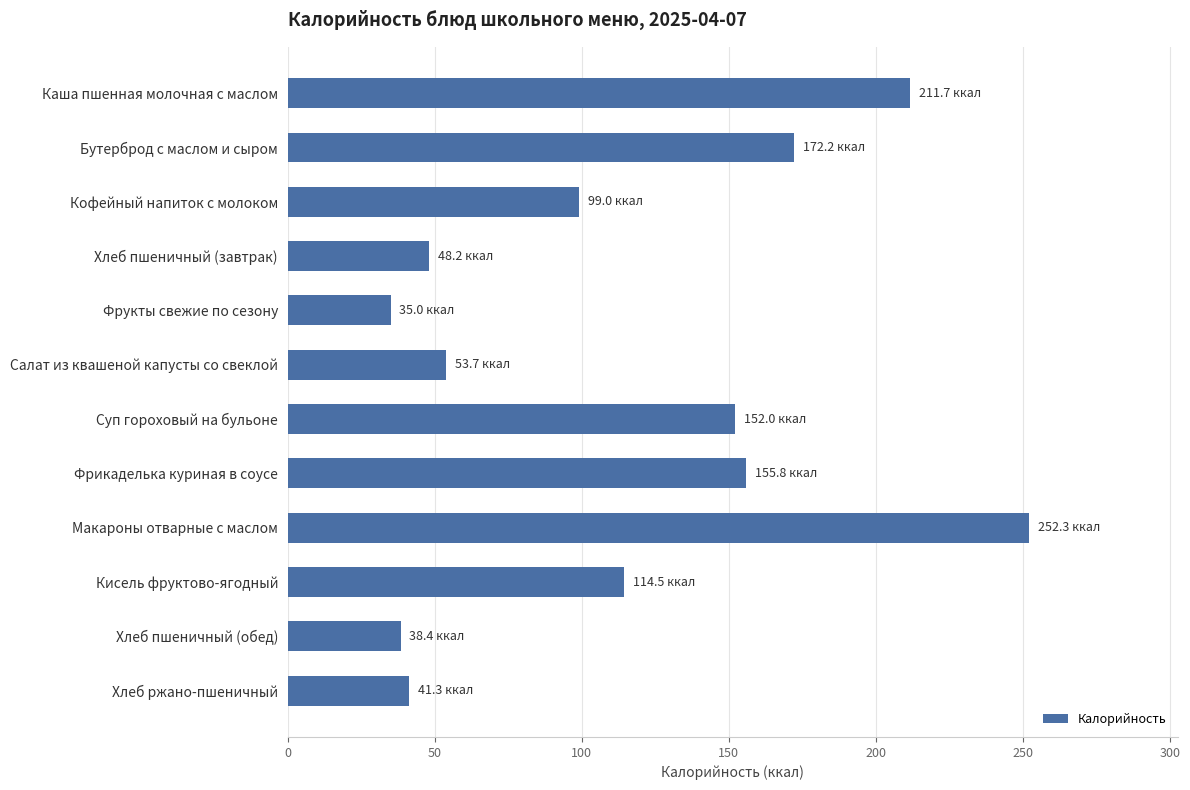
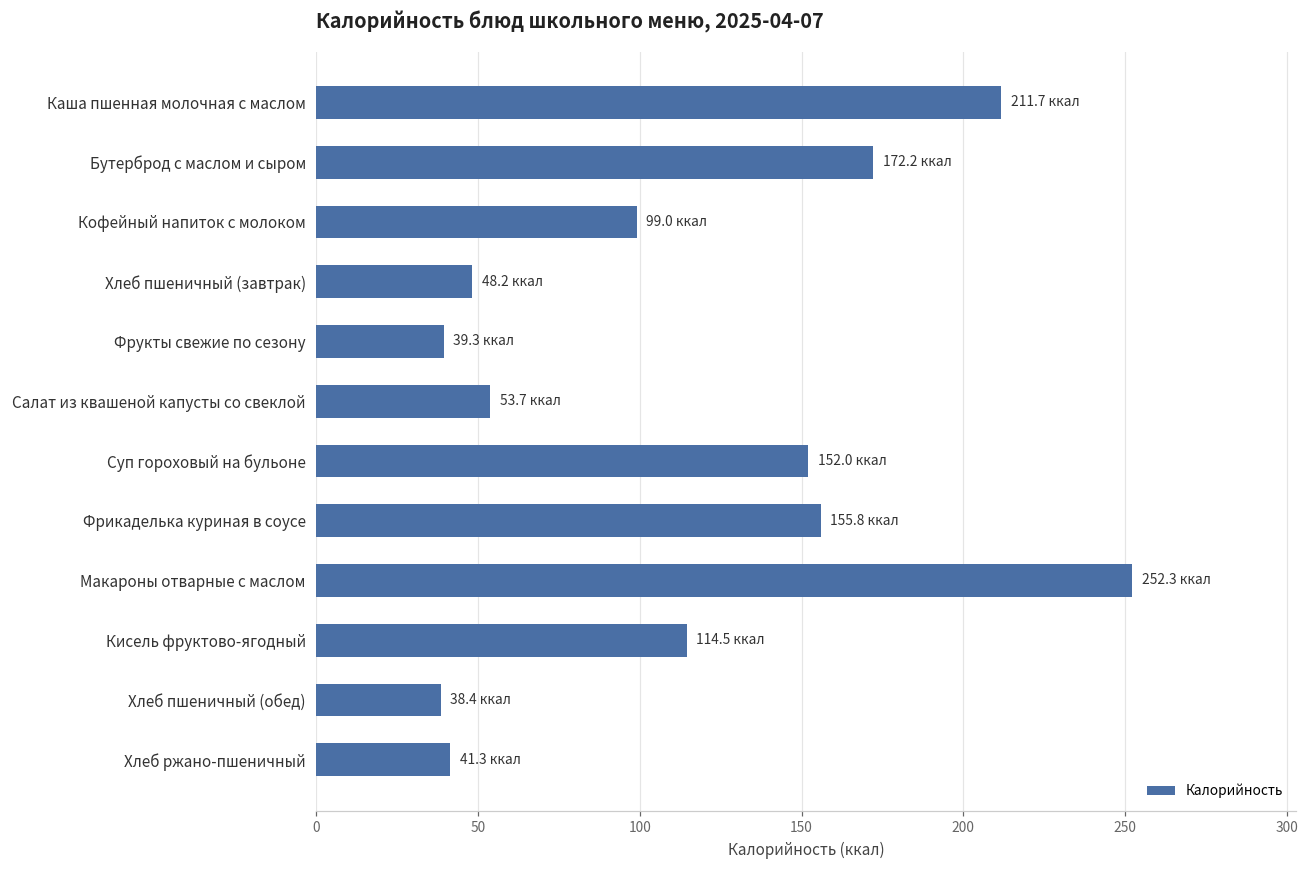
Фрукты свежие по сезону: 35.0 -> 39.3
